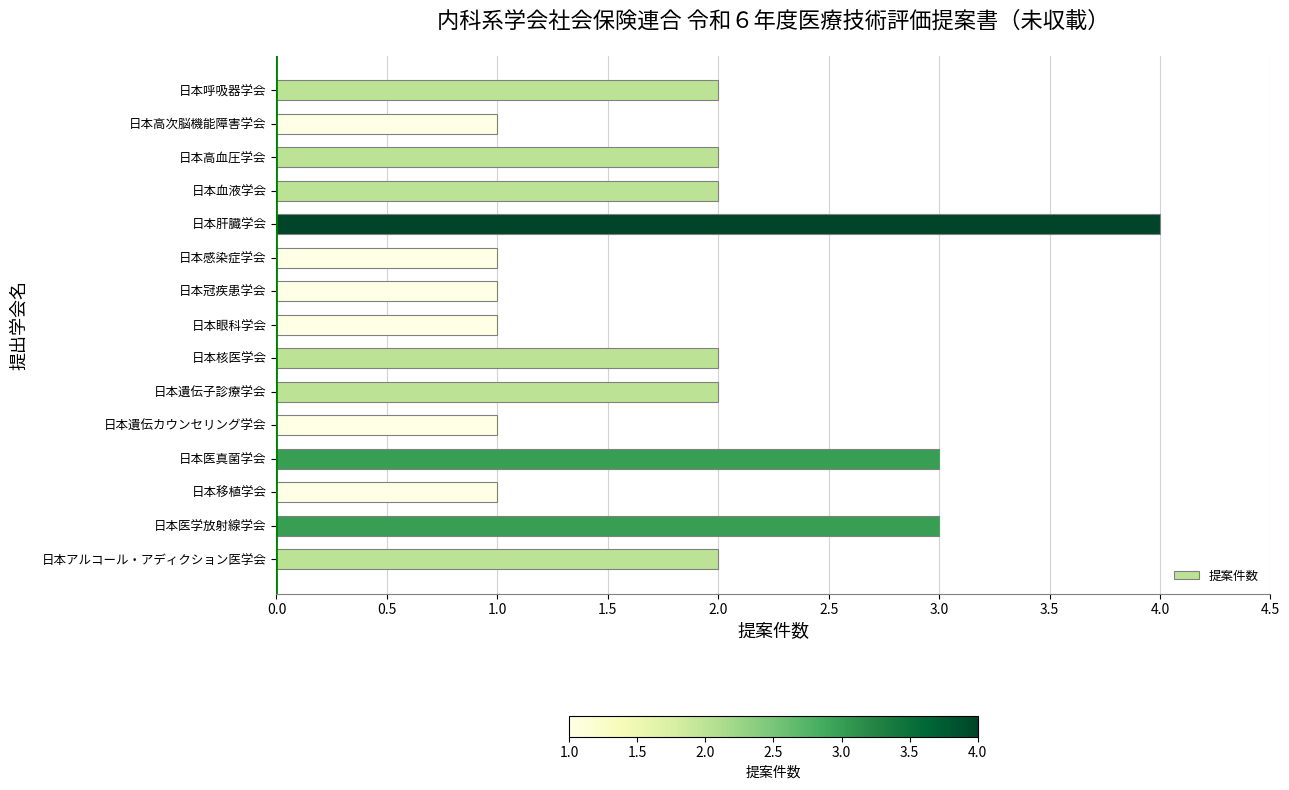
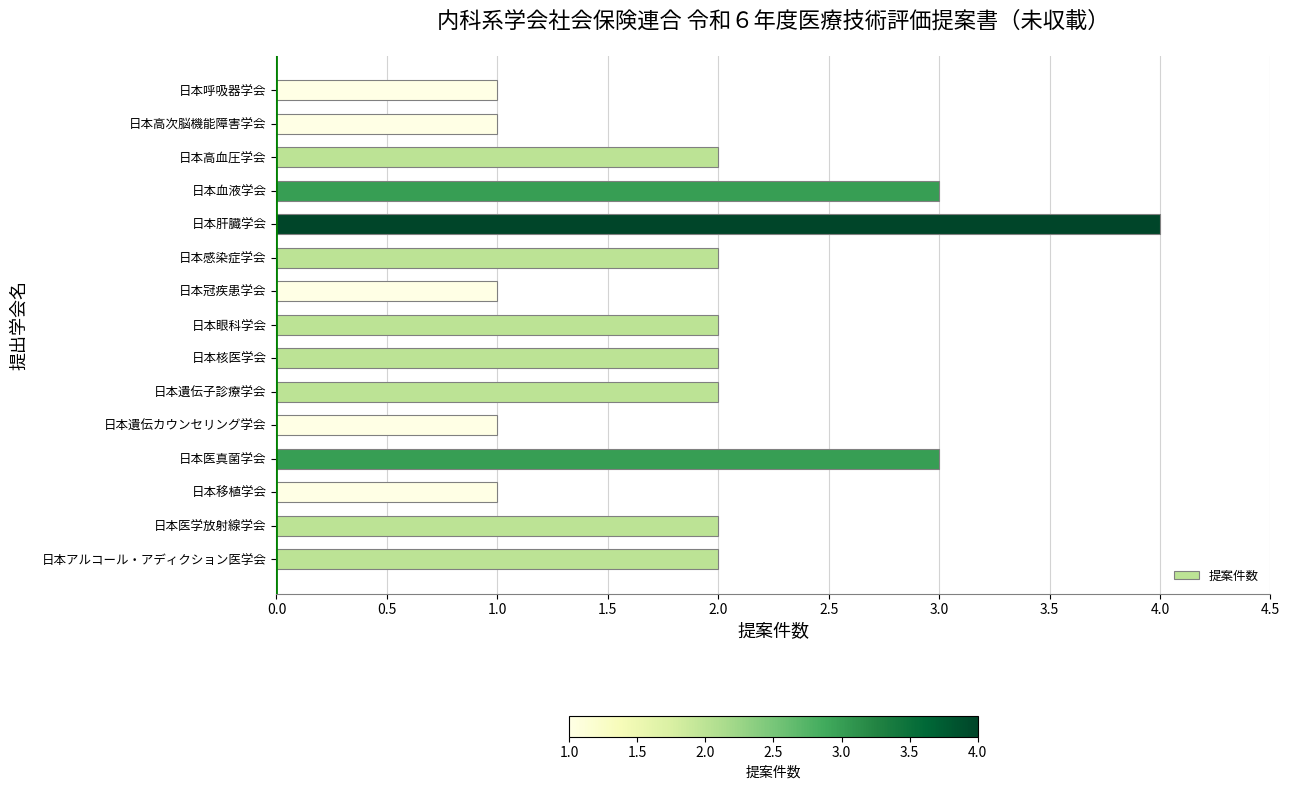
日本呼吸器学会: 2 -> 1
日本血液学会: 2 -> 3
日本感染症学会: 1 -> 2
日本眼科学会: 1 -> 2
日本医学放射線学会: 3 -> 2
